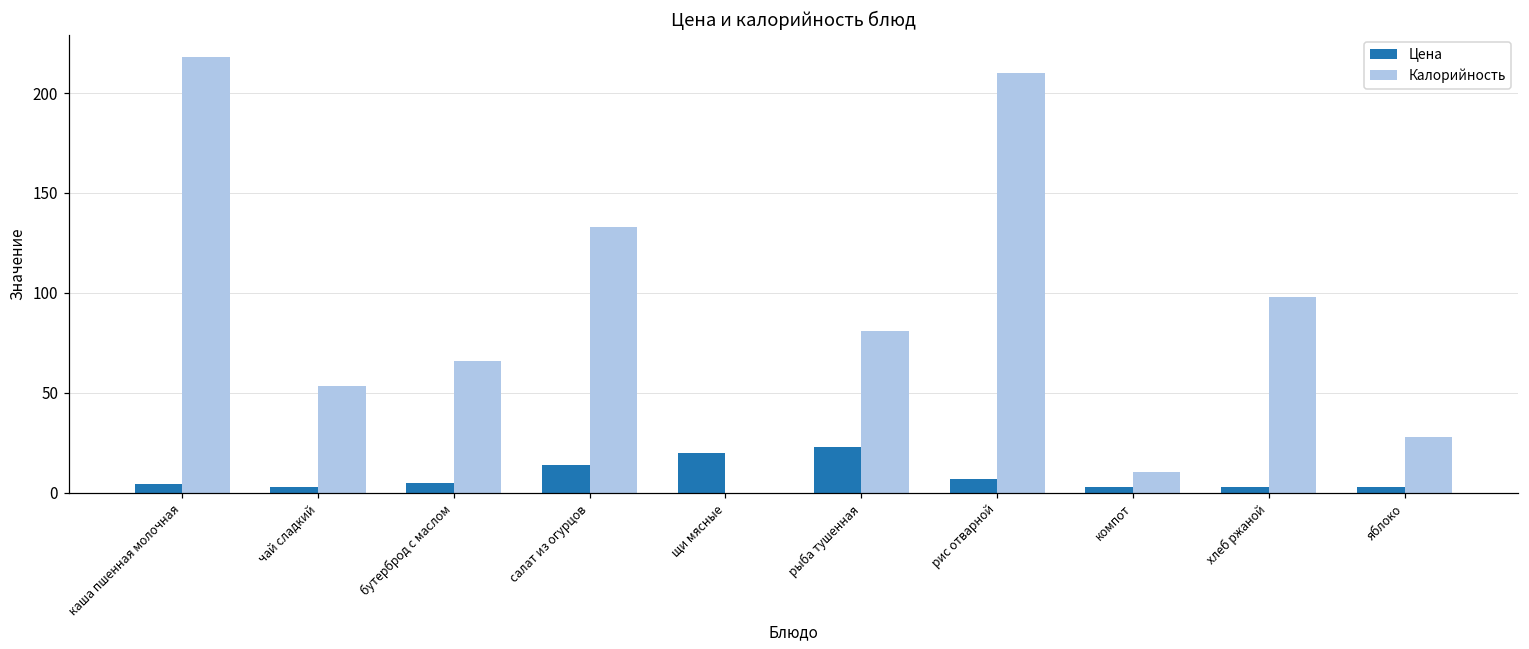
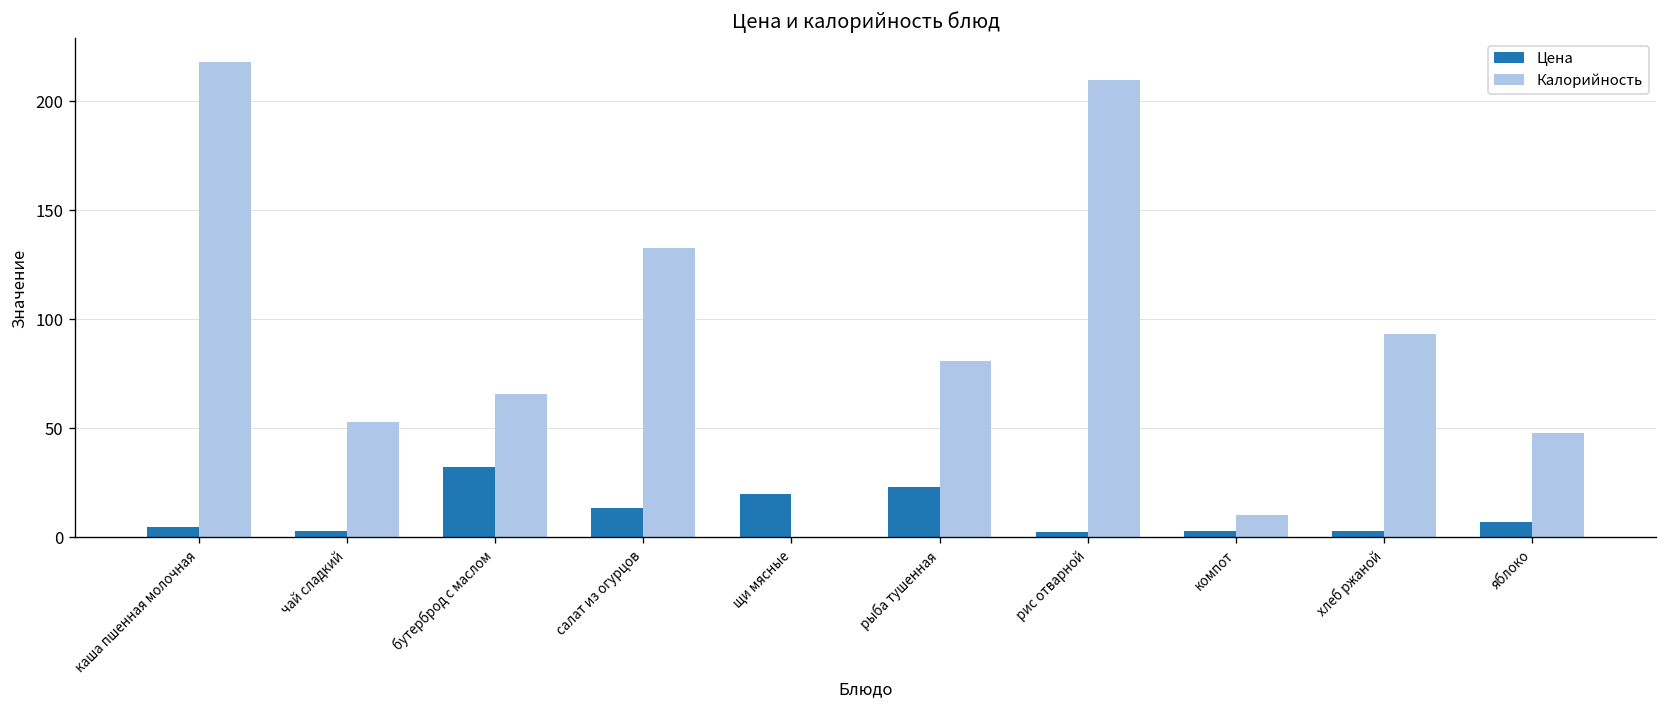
Цена, бутерброд с маслом: 5 -> 32
Цена, рис отварной: 7 -> 3
Калорийность, хлеб ржаной: 98 -> 94
Цена, яблоко: 3 -> 7
Калорийность, яблоко: 28 -> 48
